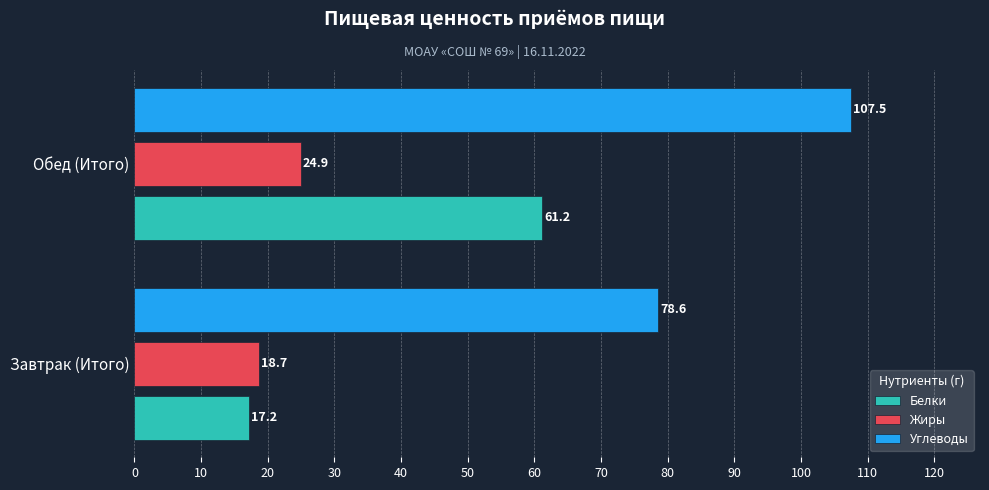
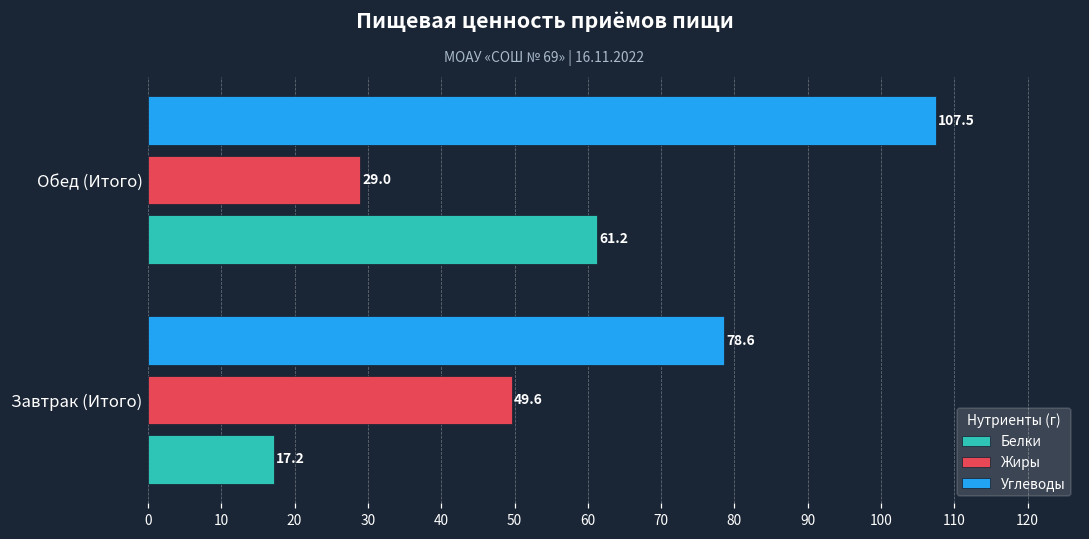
Жиры, Обед (Итого): 24.9 -> 29.0
Жиры, Завтрак (Итого): 18.7 -> 49.6
